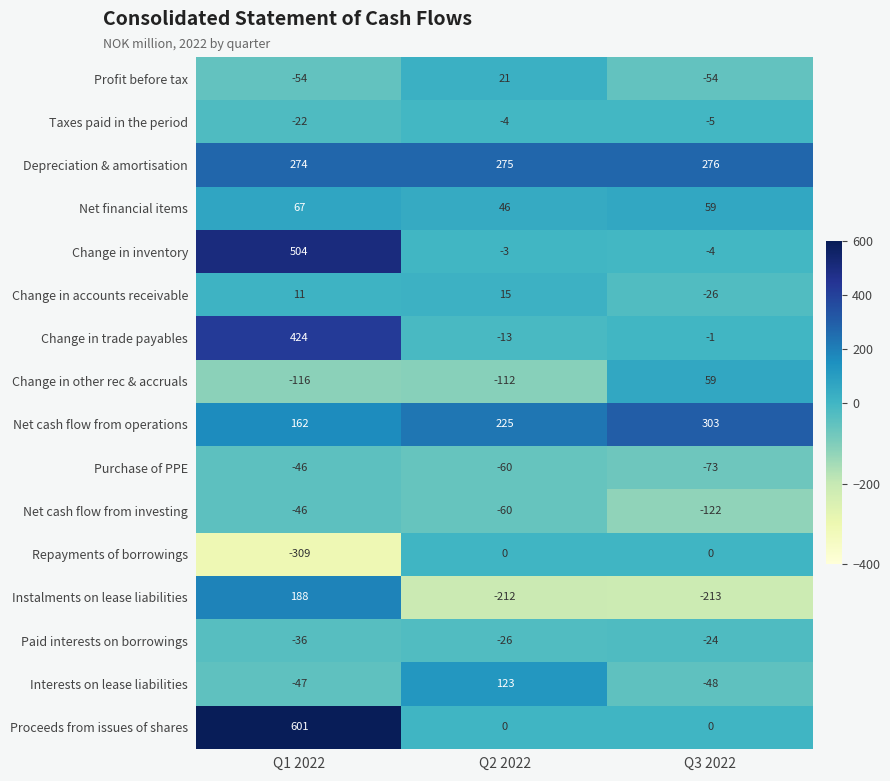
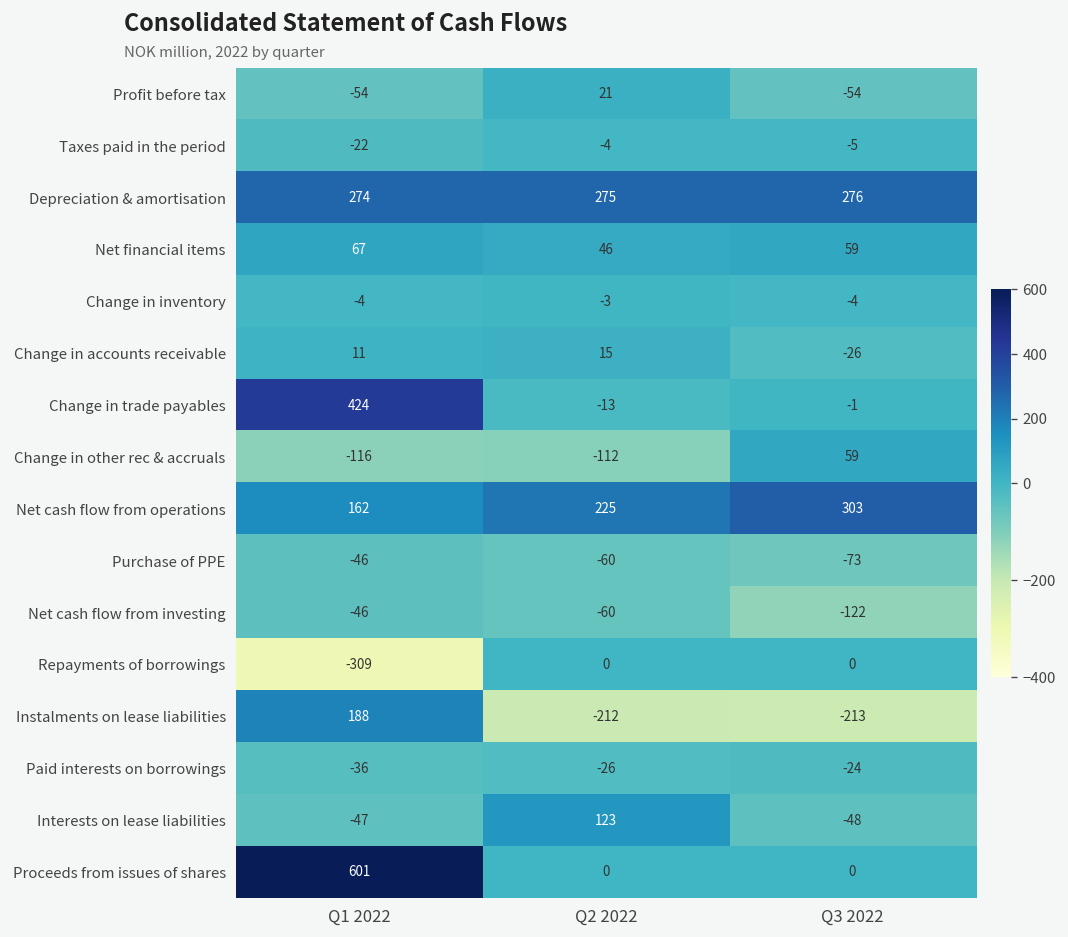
Change in inventory, Q1 2022: 504 -> -4
